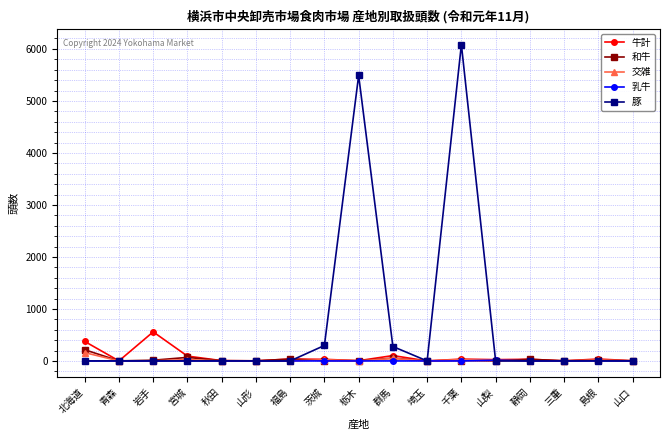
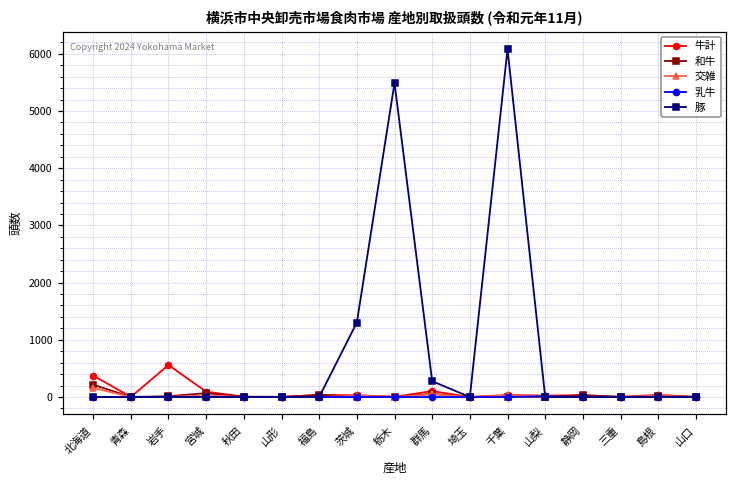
豚, 茨城: 300 -> 1300
